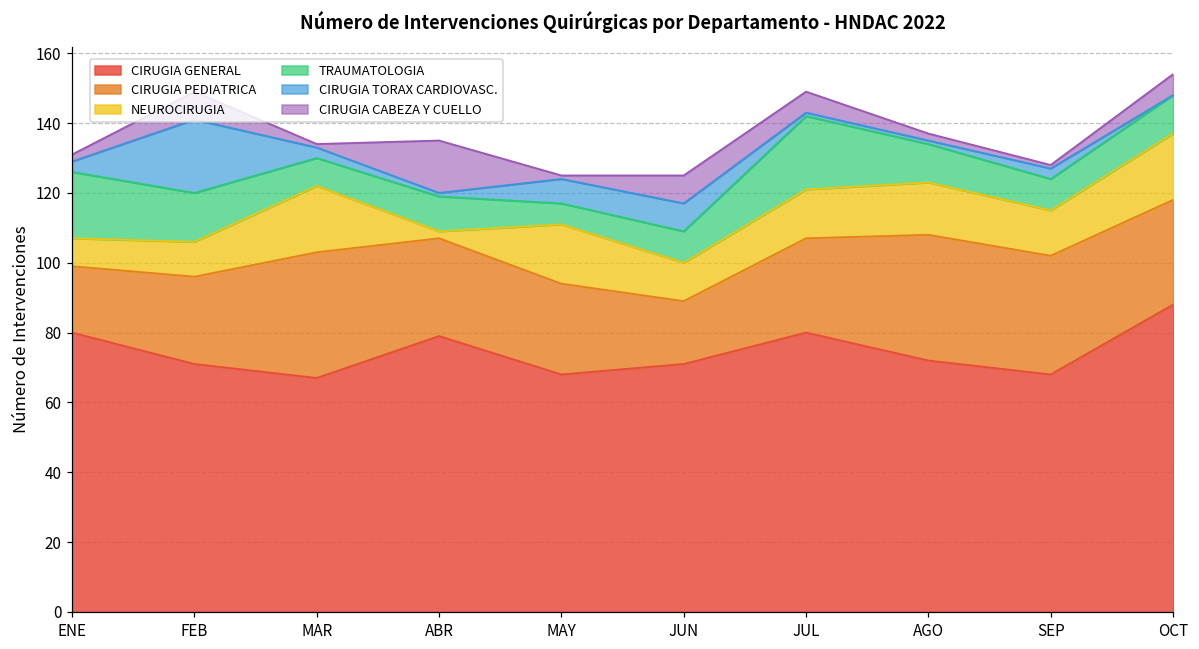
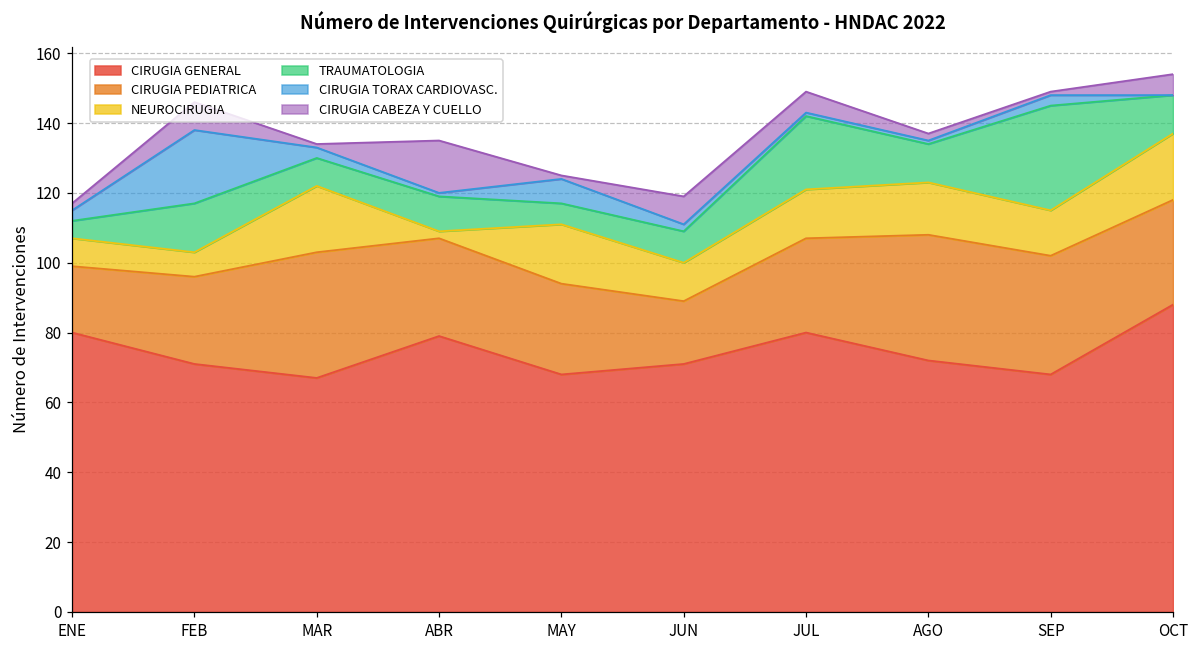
TRAUMATOLOGIA, ENE: 19 -> 5
NEUROCIRUGIA, FEB: 10 -> 7
CIRUGIA TORAX CARDIOVASC., JUN: 8 -> 2
TRAUMATOLOGIA, SEP: 9 -> 30
